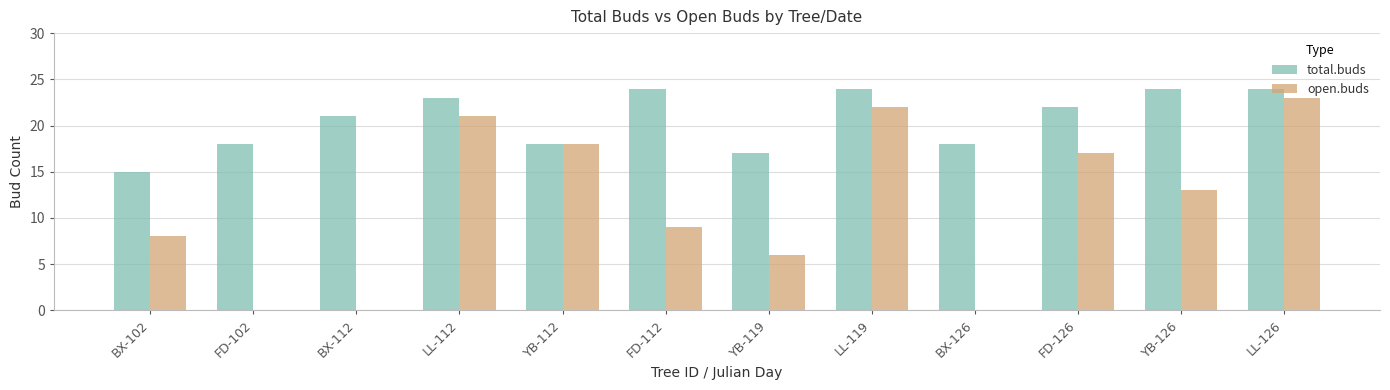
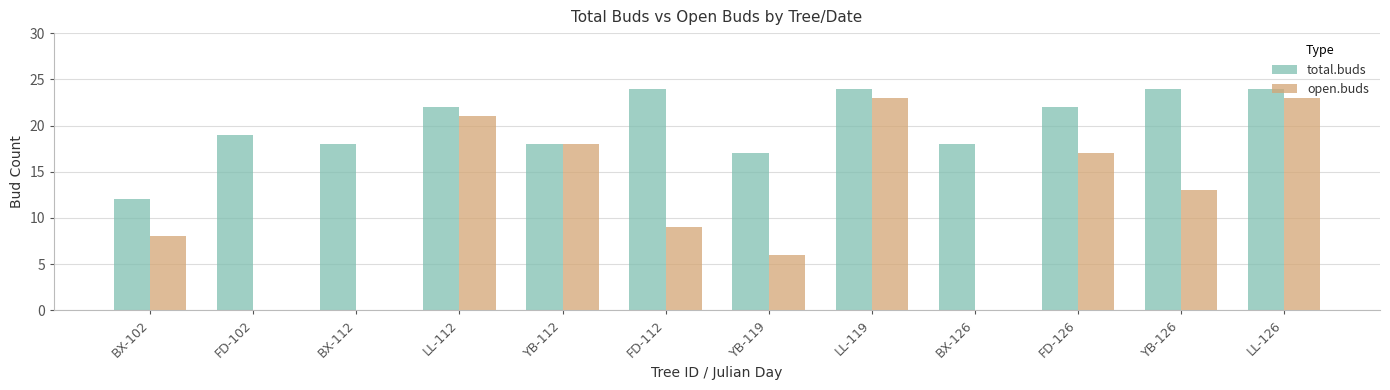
total.buds, BX-102: 15 -> 12
total.buds, FD-102: 18 -> 19
total.buds, BX-112: 21 -> 18
total.buds, LL-112: 23 -> 22
open.buds, LL-119: 22 -> 23
